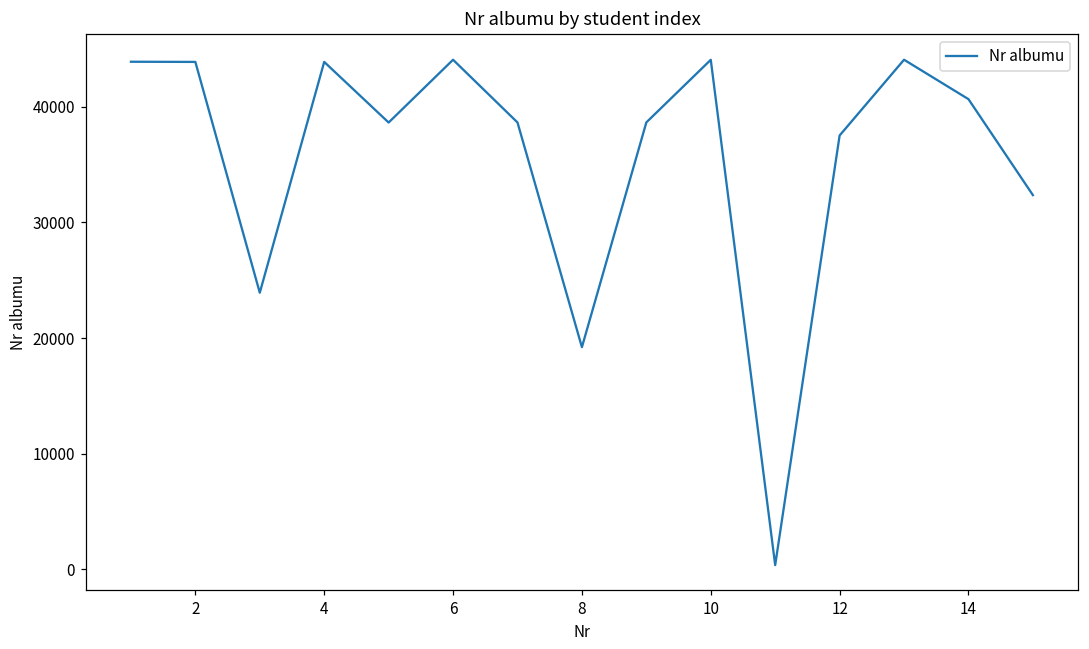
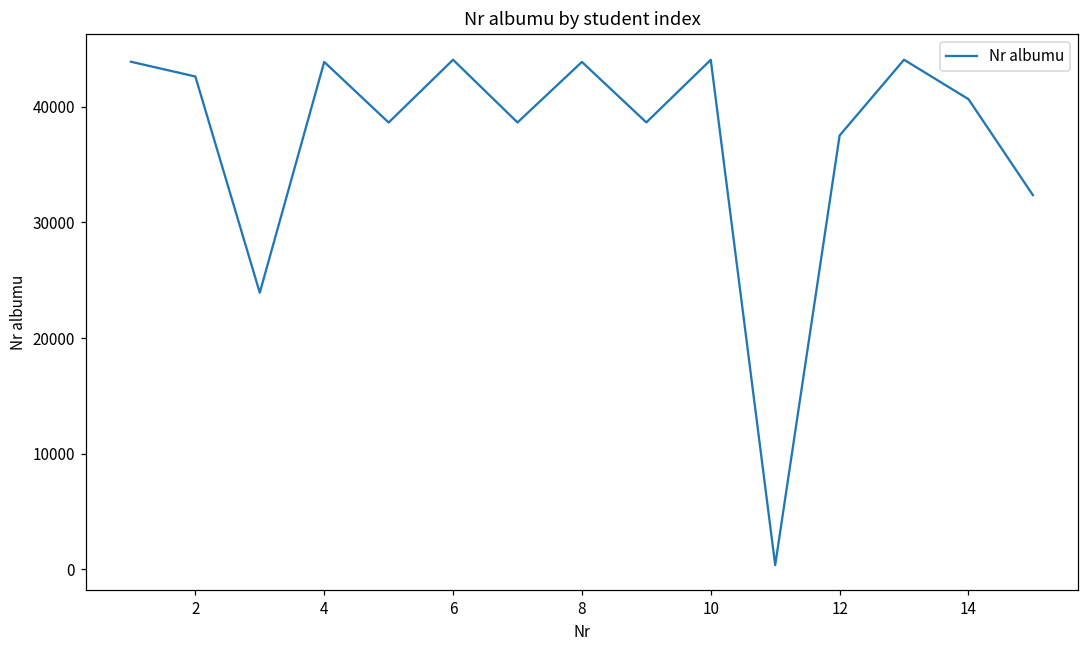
2: 43900 -> 42600
8: 19200 -> 43900
